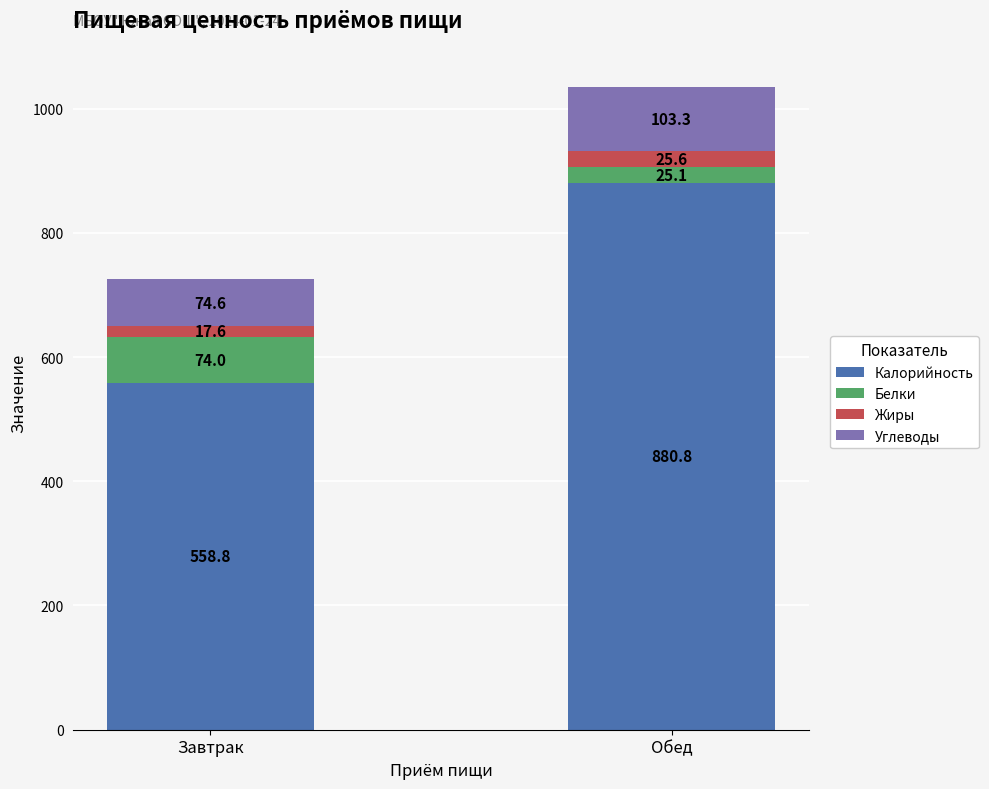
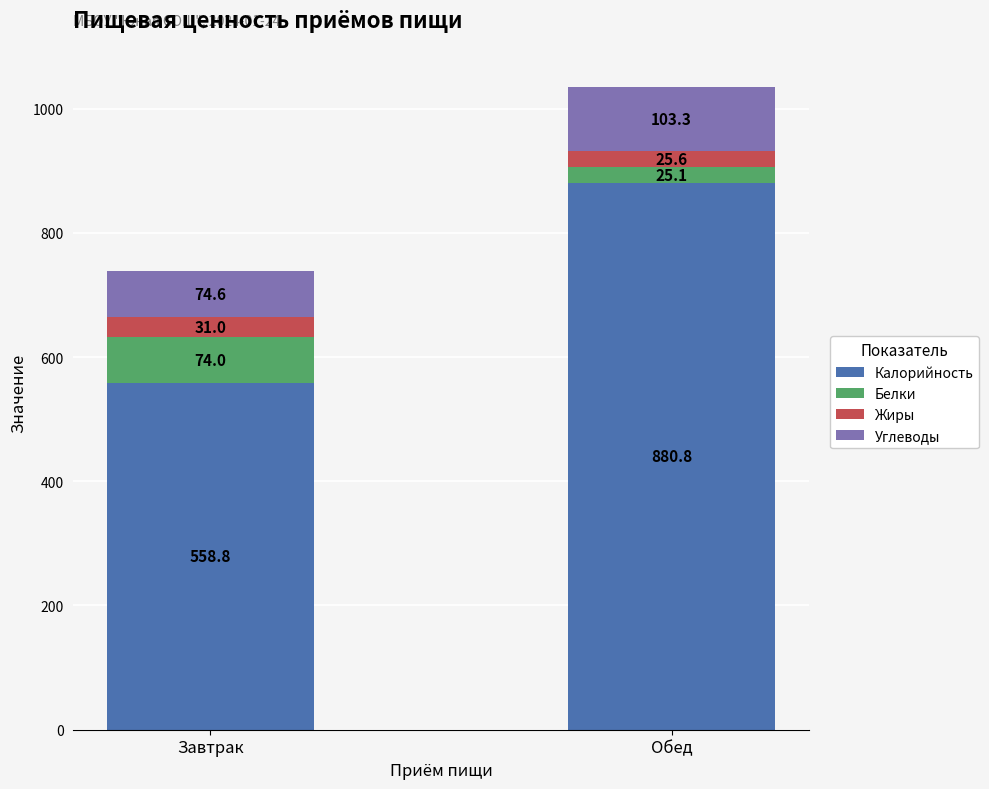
Жиры, Завтрак: 17.6 -> 31.0
